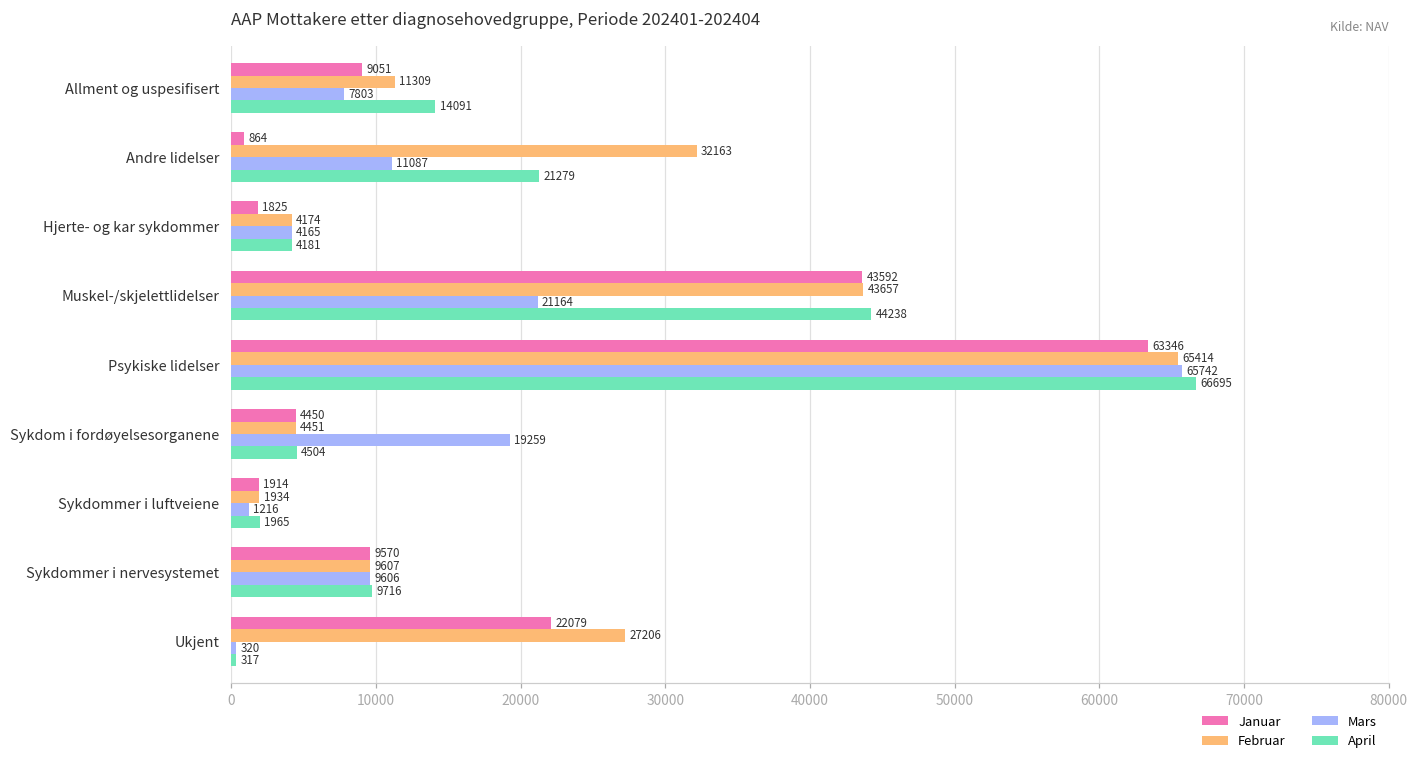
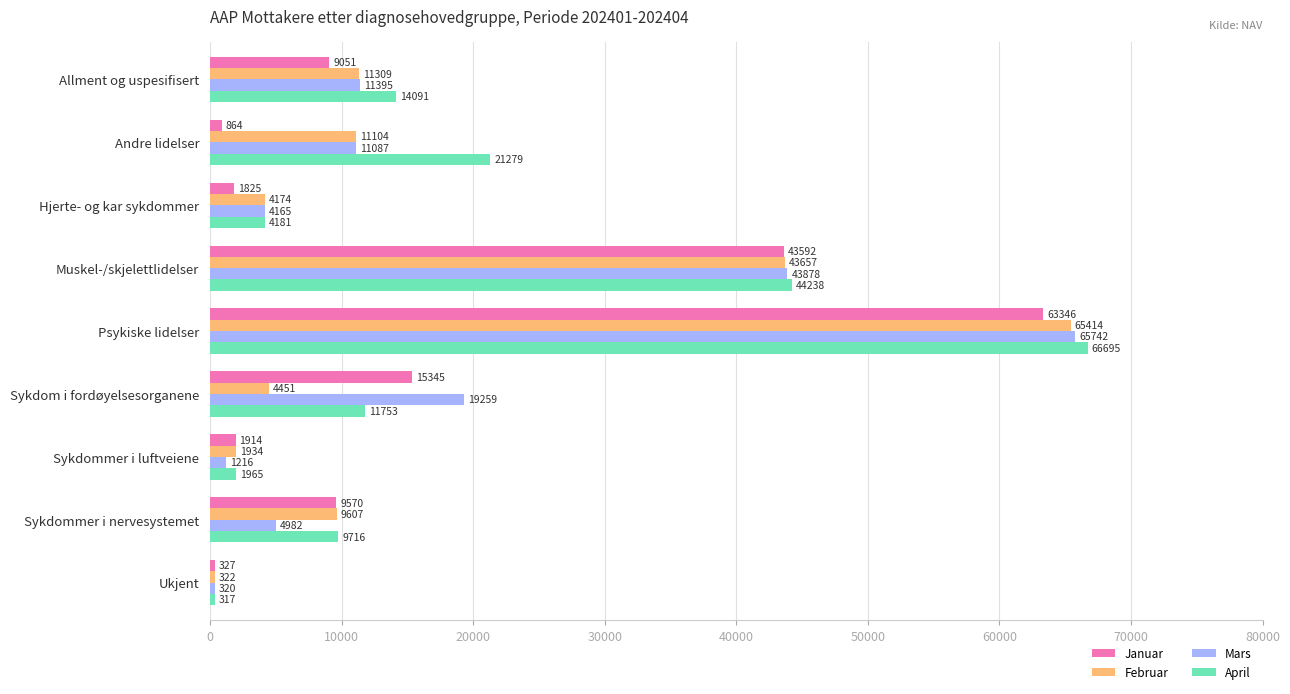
Mars, Allment og uspesifisert: 7803 -> 11395
Februar, Andre lidelser: 32163 -> 11104
Mars, Muskel-/skjelettlidelser: 21164 -> 43878
Januar, Sykdom i fordøyelsesorganene: 4450 -> 15345
April, Sykdom i fordøyelsesorganene: 4504 -> 11753
Mars, Sykdommer i nervesystemet: 9606 -> 4982
Januar, Ukjent: 22079 -> 327
Februar, Ukjent: 27206 -> 322
